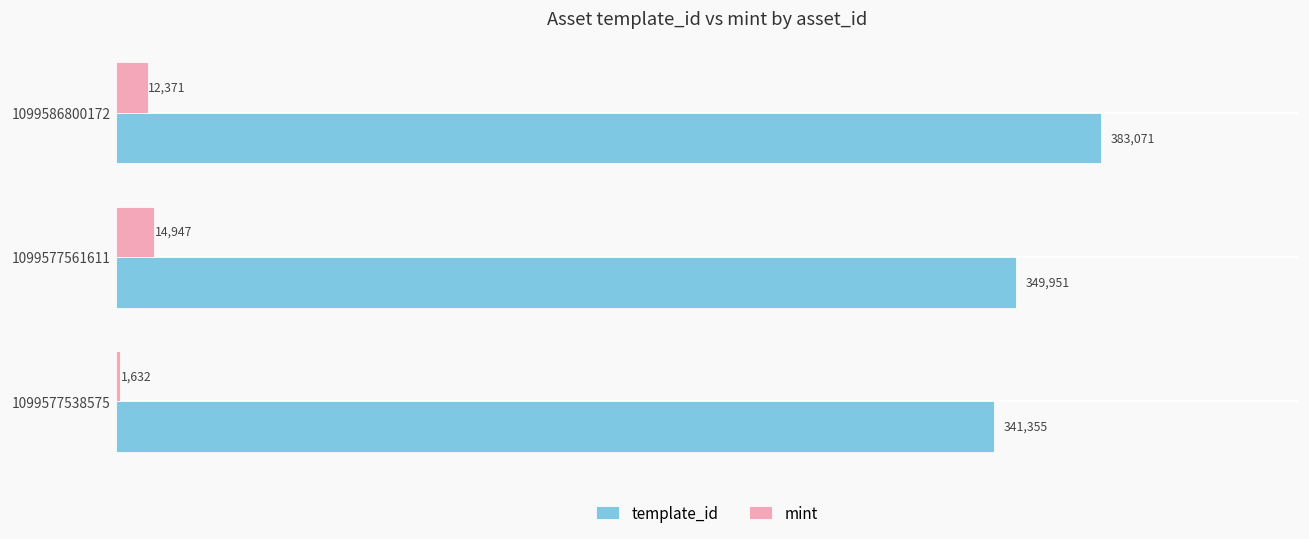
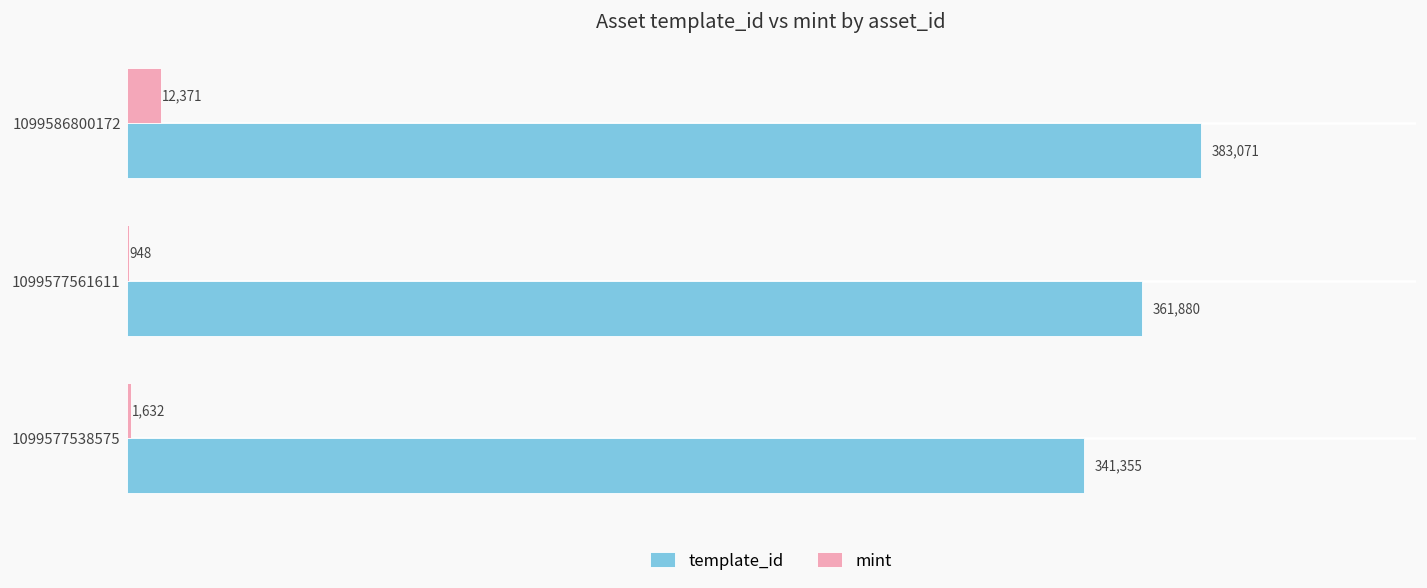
mint, 1099577561611: 14,947 -> 948
template_id, 1099577561611: 349,951 -> 361,880
